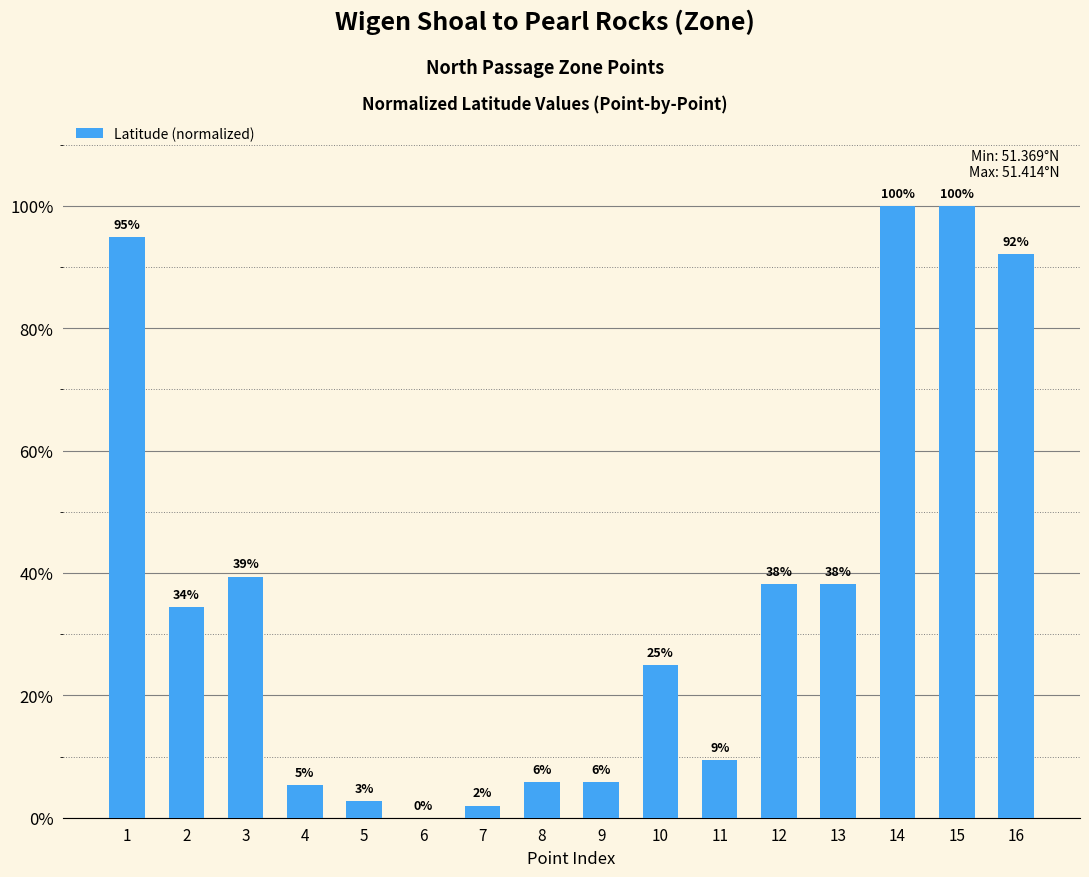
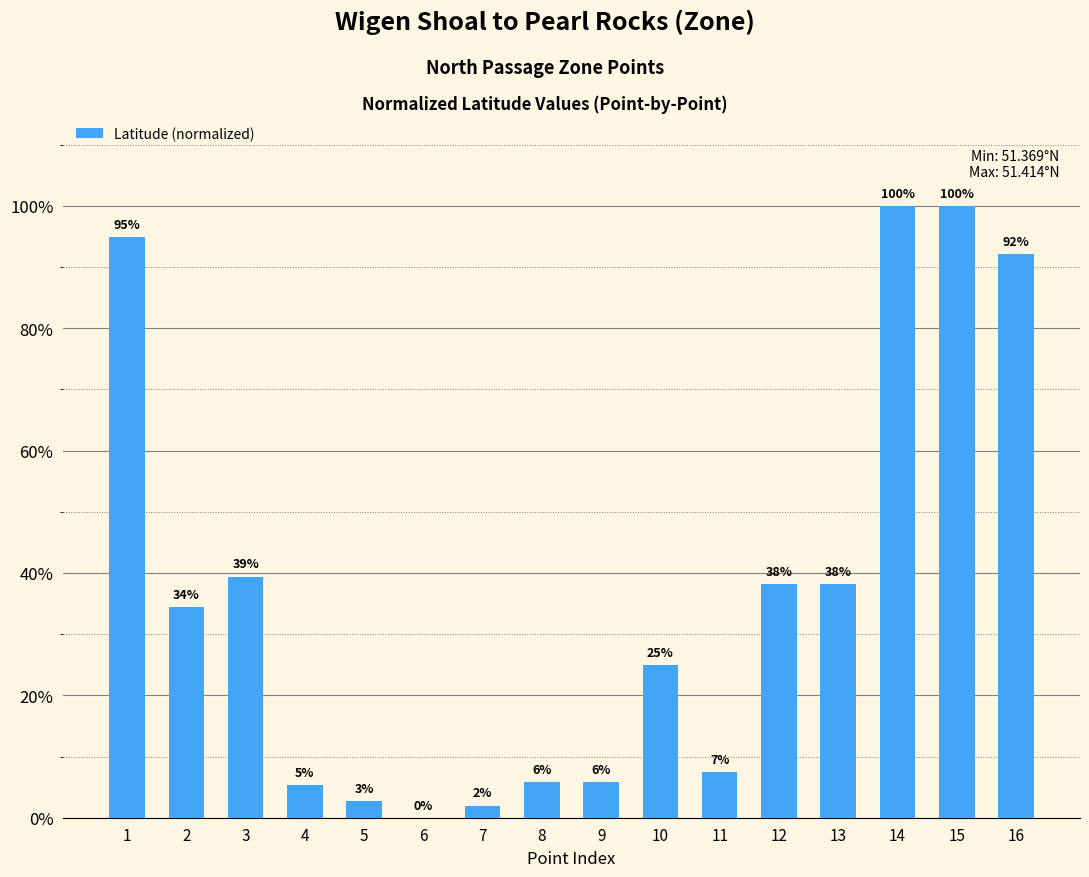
11: 9% -> 7%
